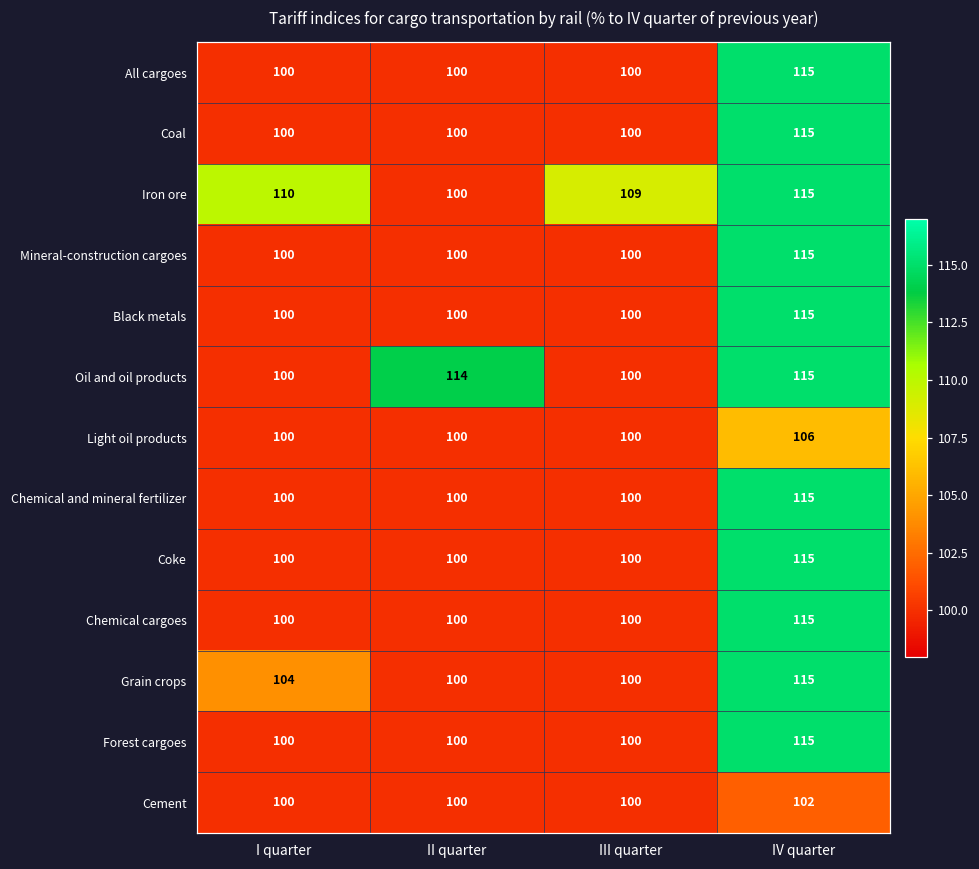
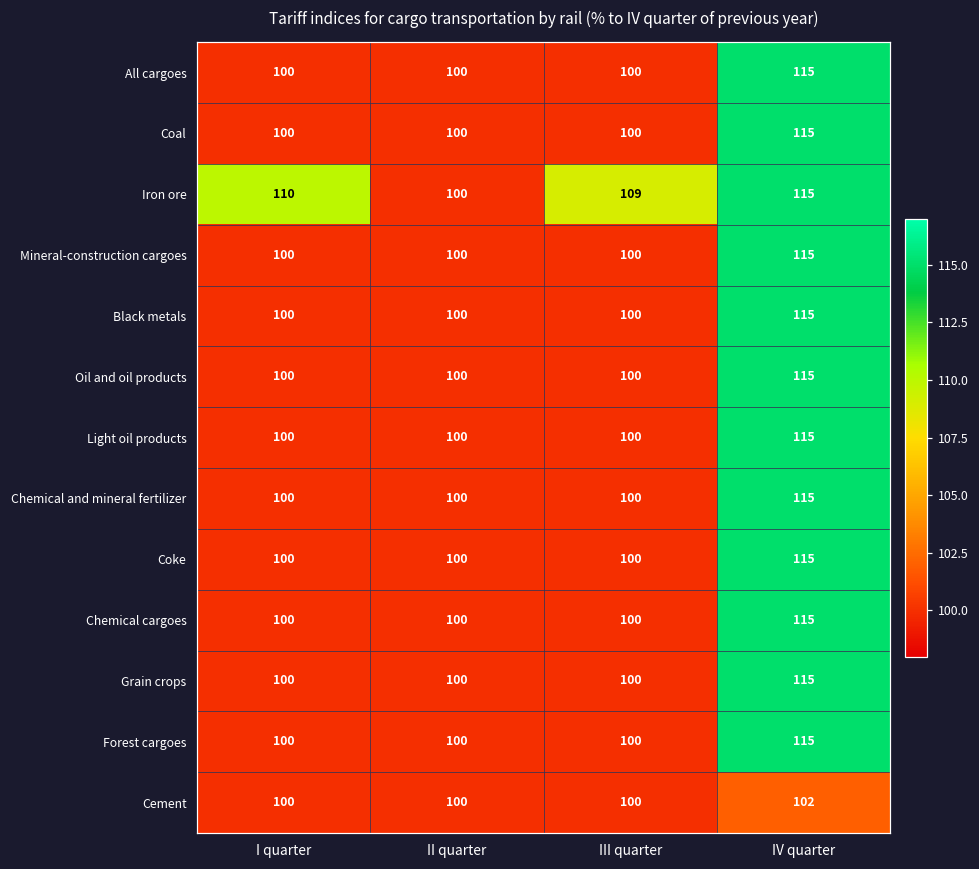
Oil and oil products, II quarter: 114 -> 100
Light oil products, IV quarter: 106 -> 115
Grain crops, I quarter: 104 -> 100
